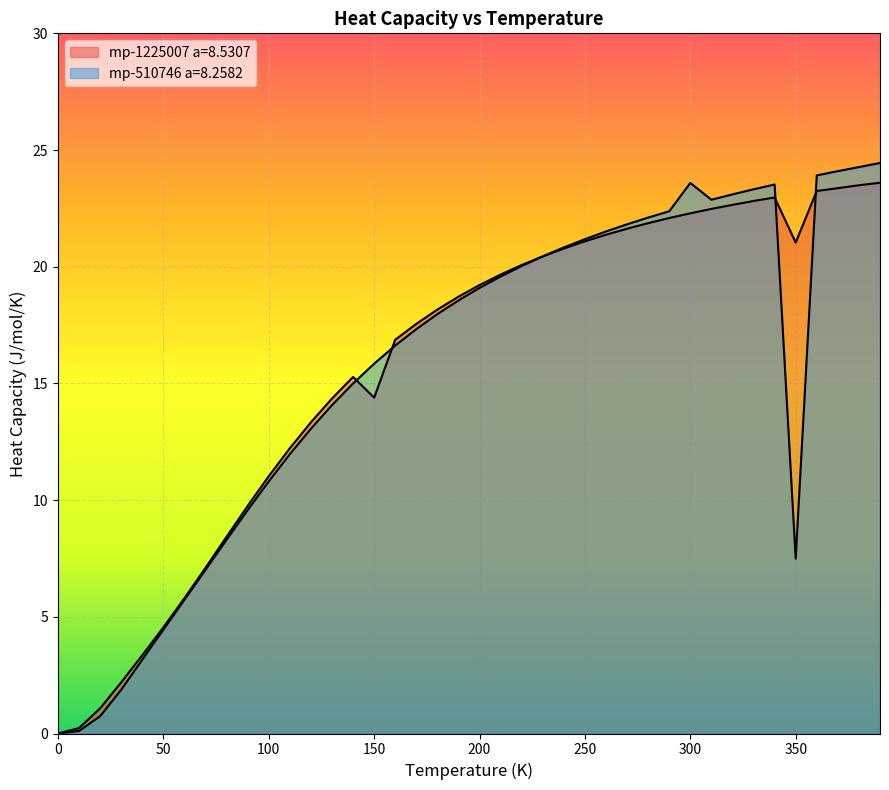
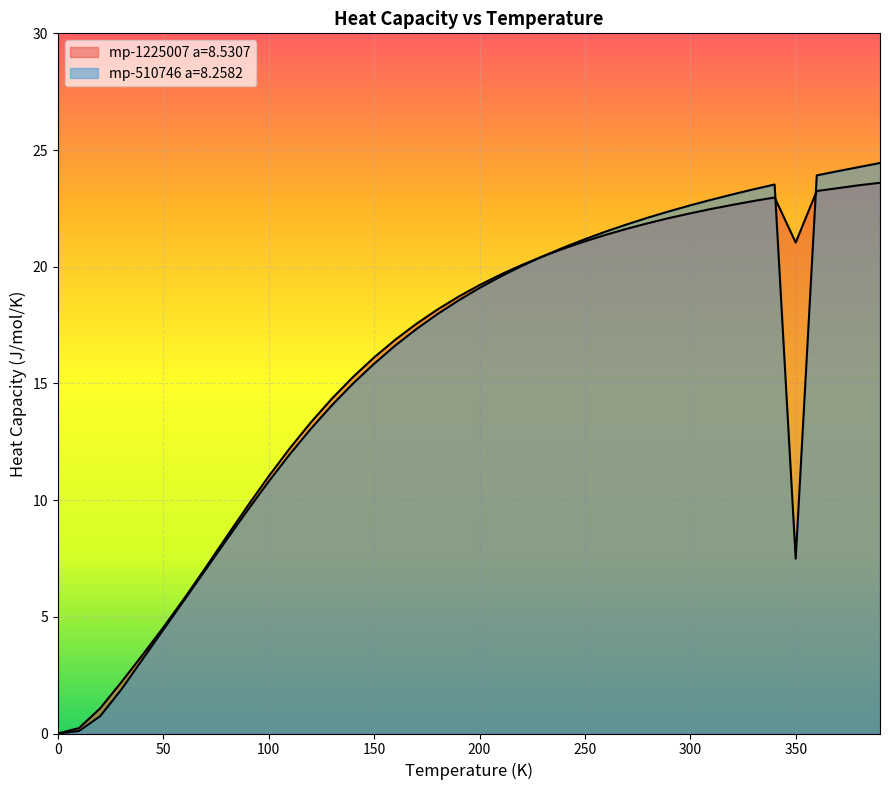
mp-1225007 a=8.5307, 150: 14.4 -> 16.1
mp-510746 a=8.2582, 300: 23.6 -> 22.6
